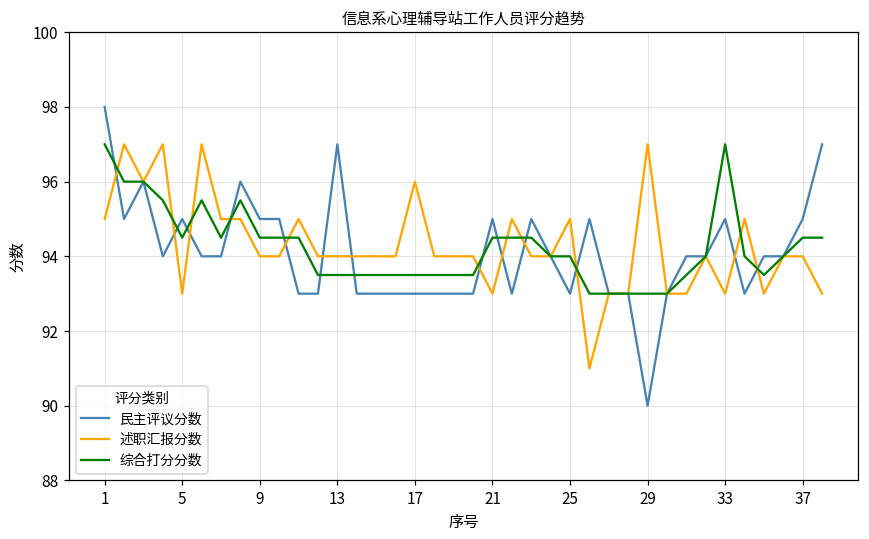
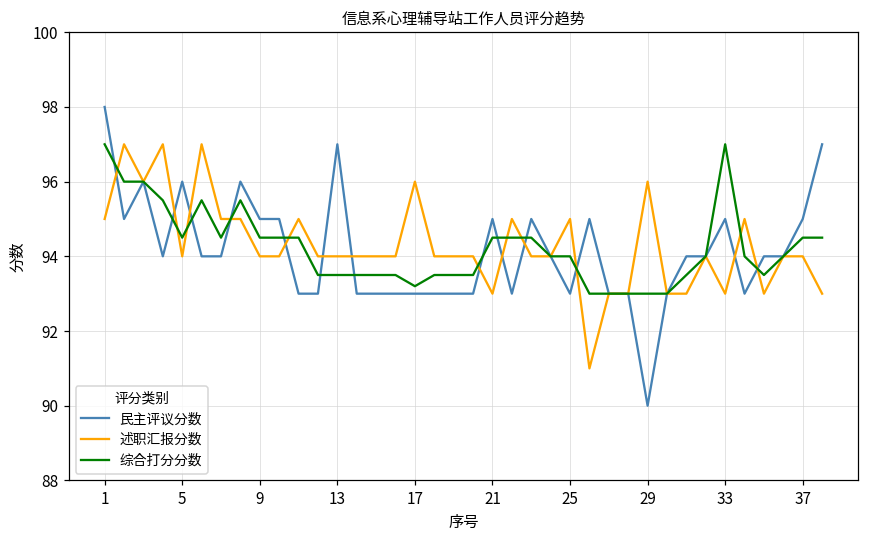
民主评议分数, 5: 95 -> 96
述职汇报分数, 5: 93 -> 94
综合打分分数, 17: 93.5 -> 93.2
述职汇报分数, 29: 97 -> 96
